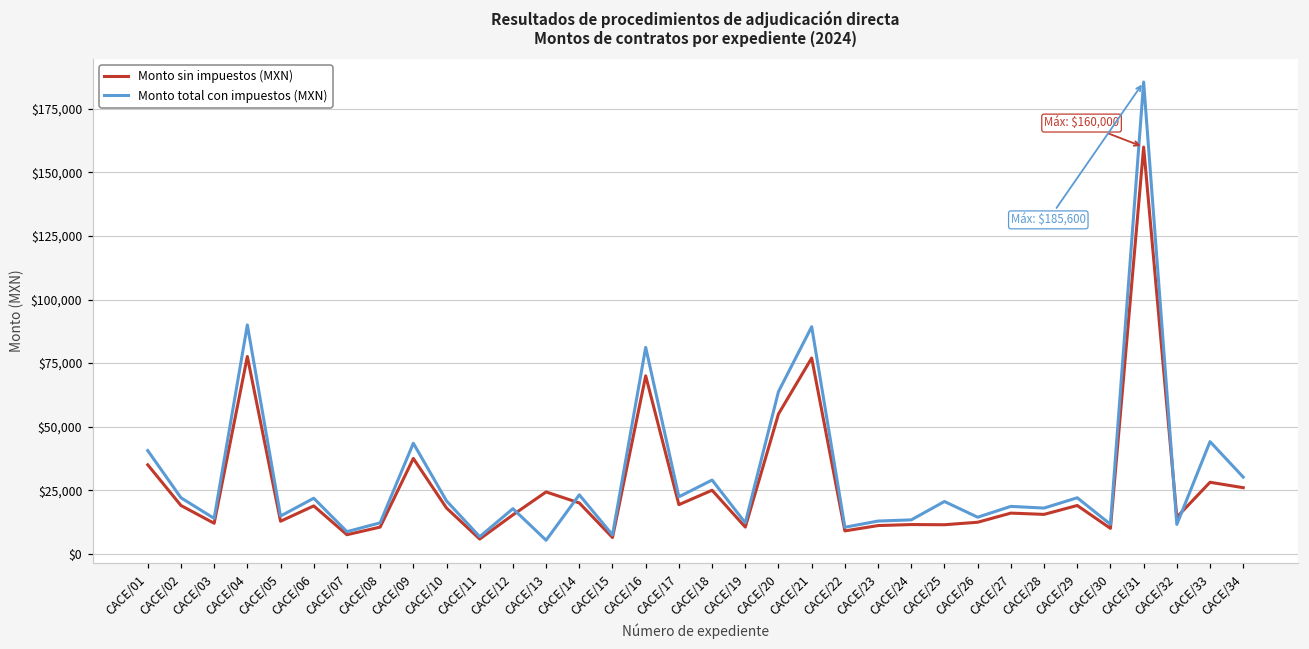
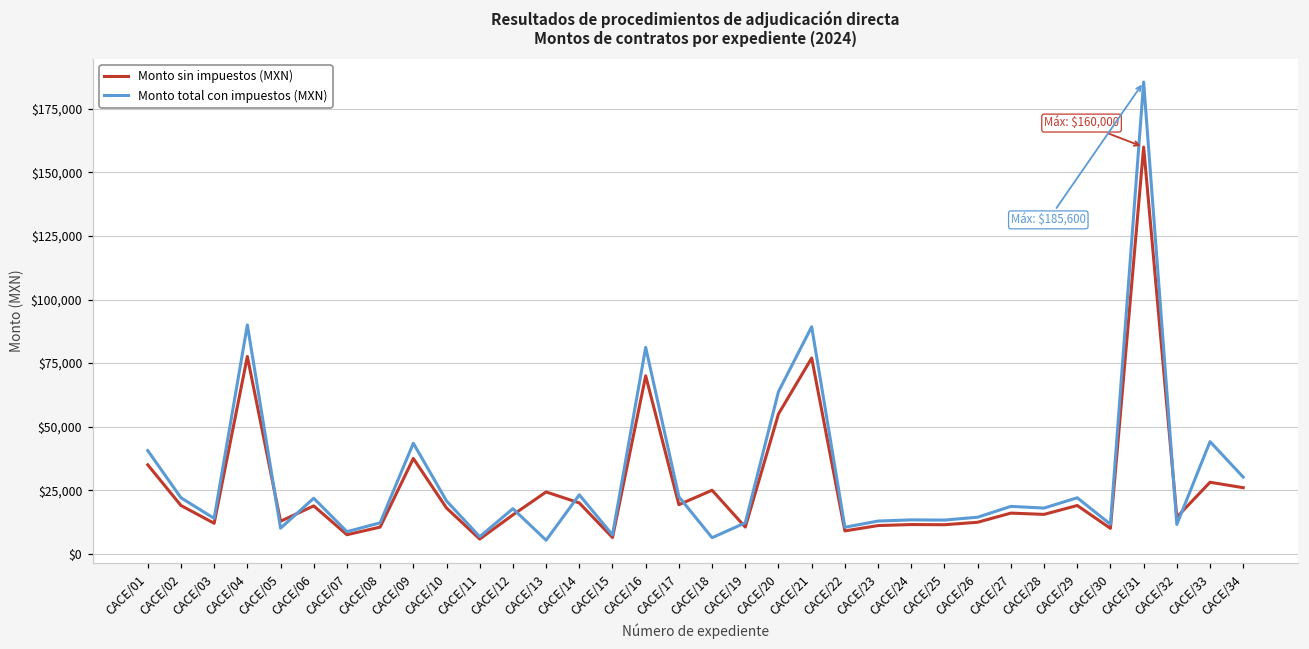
Monto total con impuestos (MXN), CACE/05: $15,000 -> $10,000
Monto total con impuestos (MXN), CACE/18: $29,000 -> $6,000
Monto total con impuestos (MXN), CACE/25: $21,000 -> $13,000
